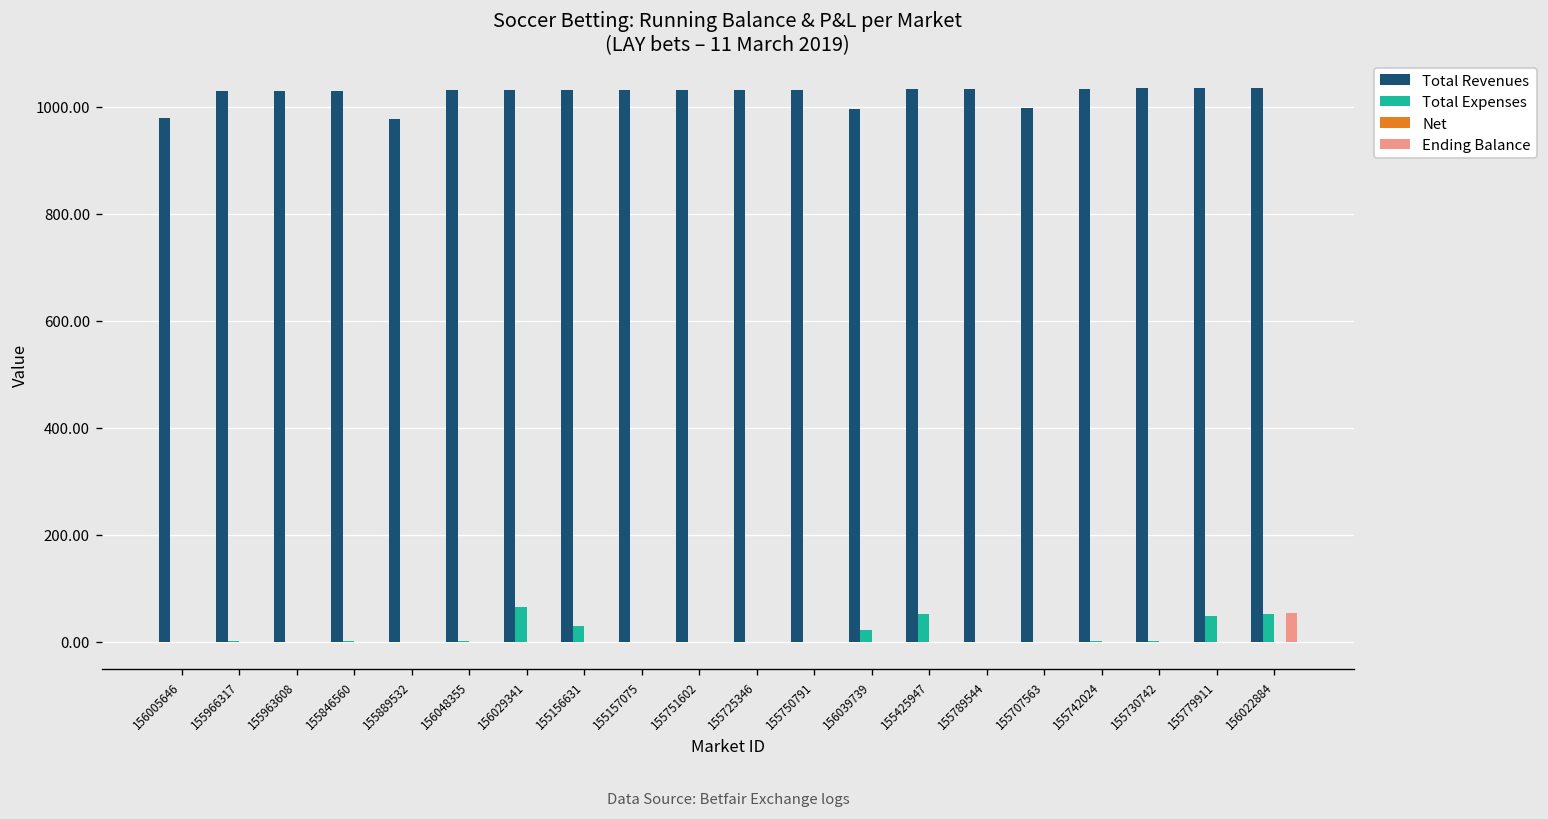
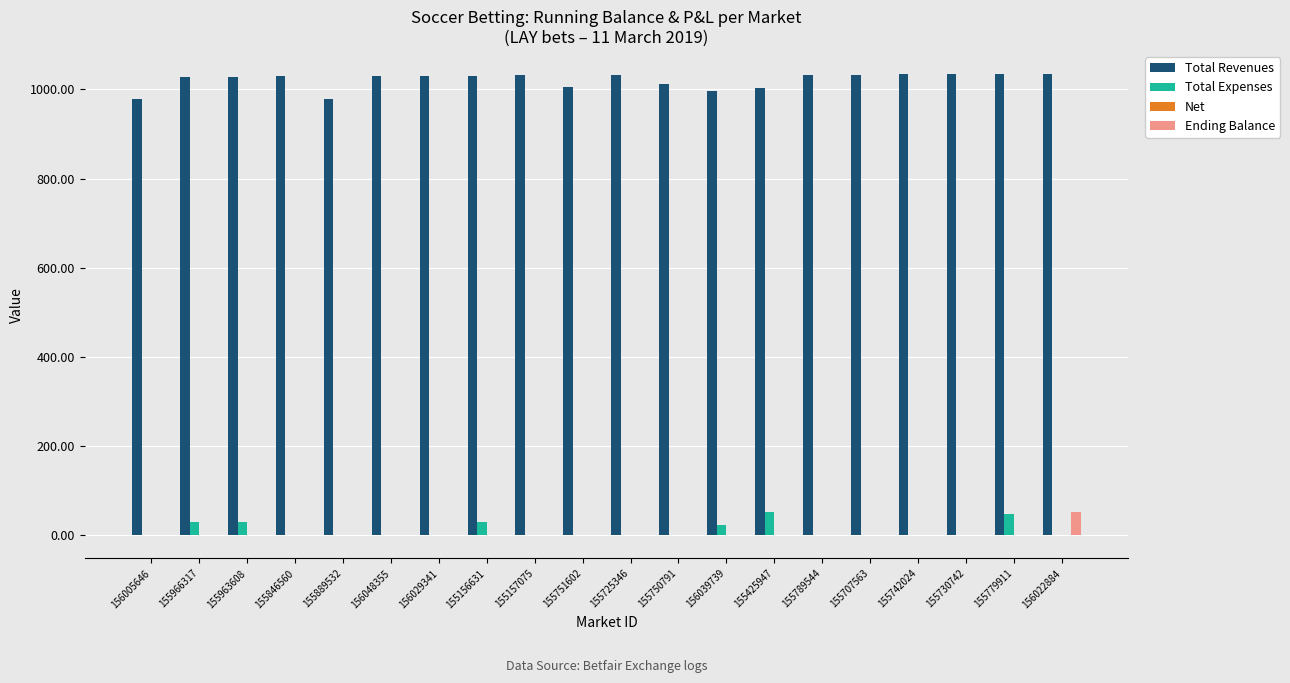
Total Expenses, 155966317: 0 -> 30
Total Expenses, 155963608: 0 -> 30
Total Expenses, 156029341: 60 -> 0
Total Revenues, 155751602: 1030 -> 1010
Total Revenues, 155750791: 1030 -> 1010
Total Revenues, 155425947: 1030 -> 1000
Total Revenues, 155707563: 1000 -> 1030
Total Expenses, 156022884: 50 -> 0
